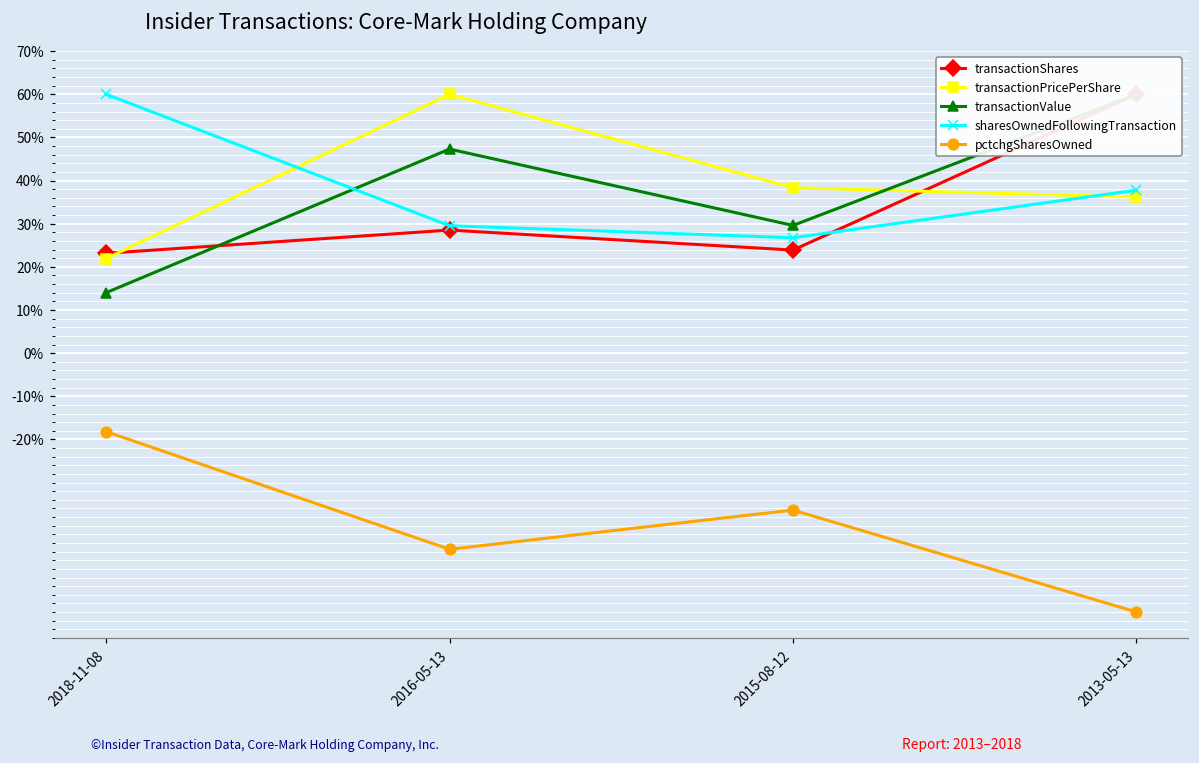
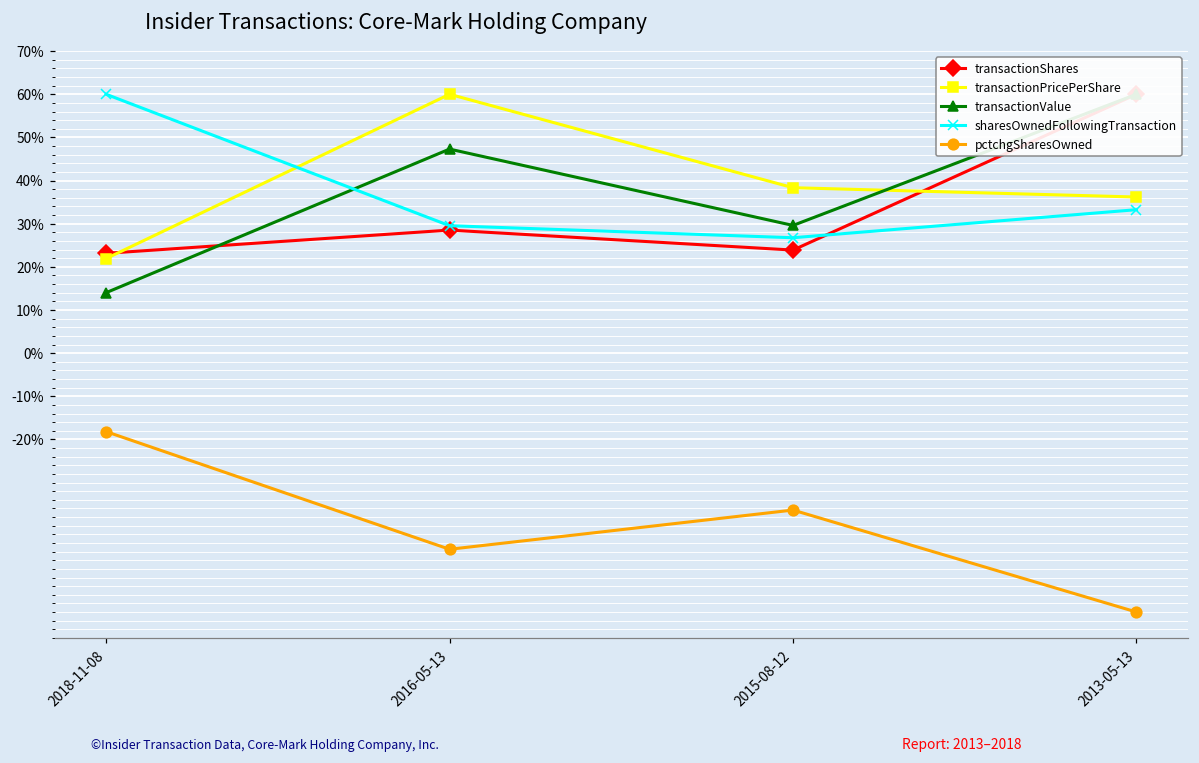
sharesOwnedFollowingTransaction, 2013-05-13: 38% -> 33%
